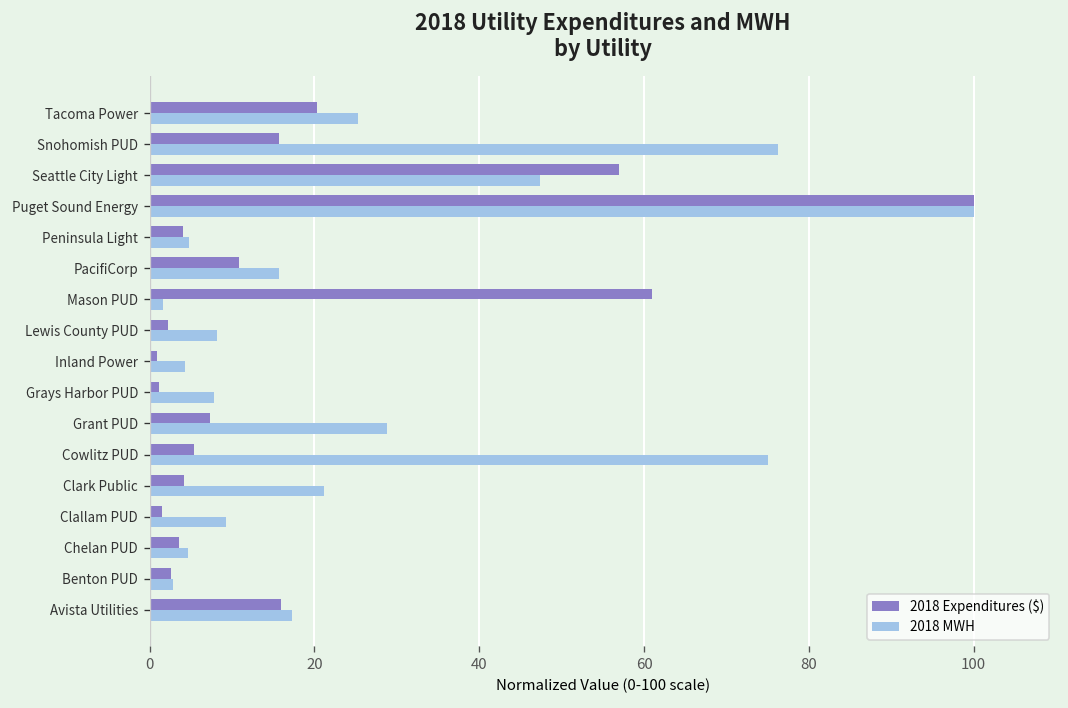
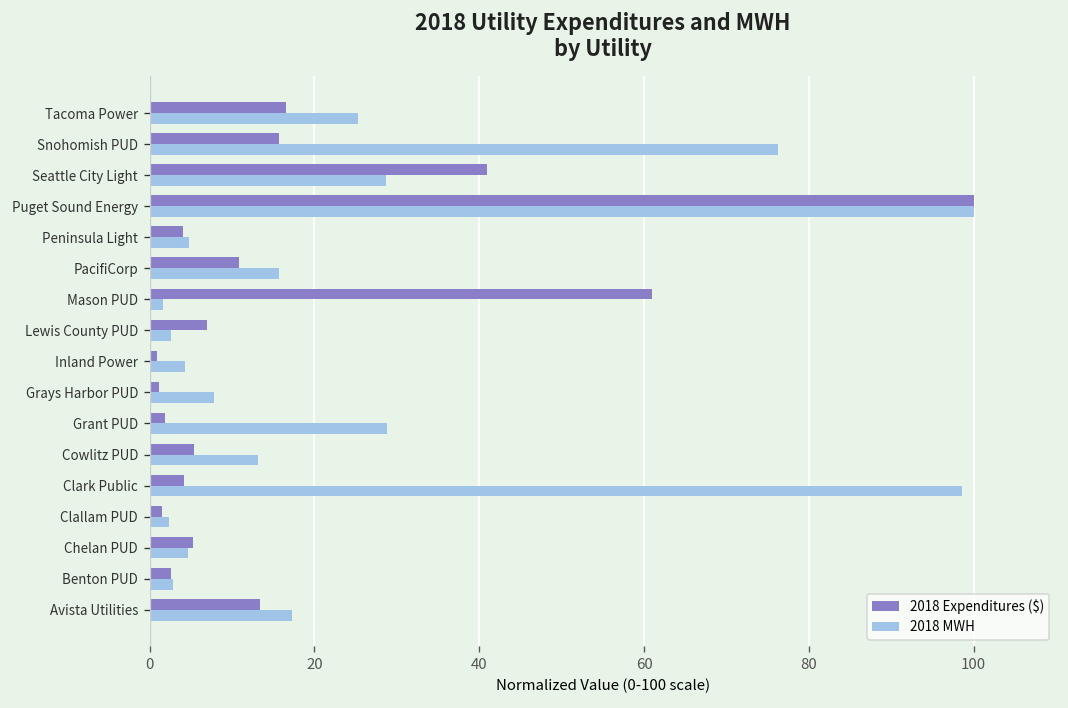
2018 Expenditures ($), Tacoma Power: 20 -> 17
2018 Expenditures ($), Seattle City Light: 57 -> 41
2018 MWH, Seattle City Light: 47 -> 29
2018 Expenditures ($), Lewis County PUD: 2 -> 7
2018 MWH, Lewis County PUD: 8 -> 3
2018 Expenditures ($), Grant PUD: 7 -> 2
2018 MWH, Cowlitz PUD: 75 -> 13
2018 MWH, Clark Public: 21 -> 99
2018 MWH, Clallam PUD: 9 -> 2
2018 Expenditures ($), Chelan PUD: 4 -> 5
2018 Expenditures ($), Avista Utilities: 16 -> 13
